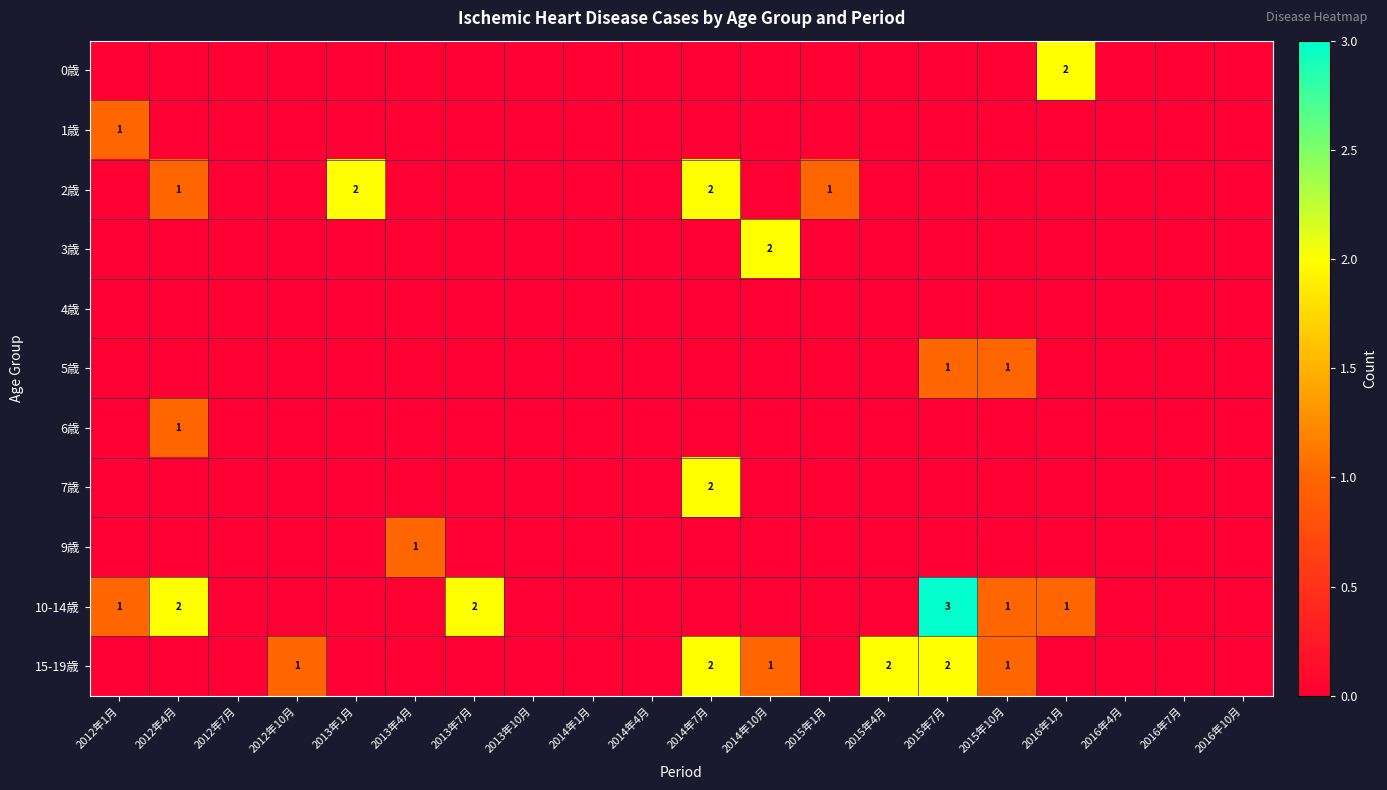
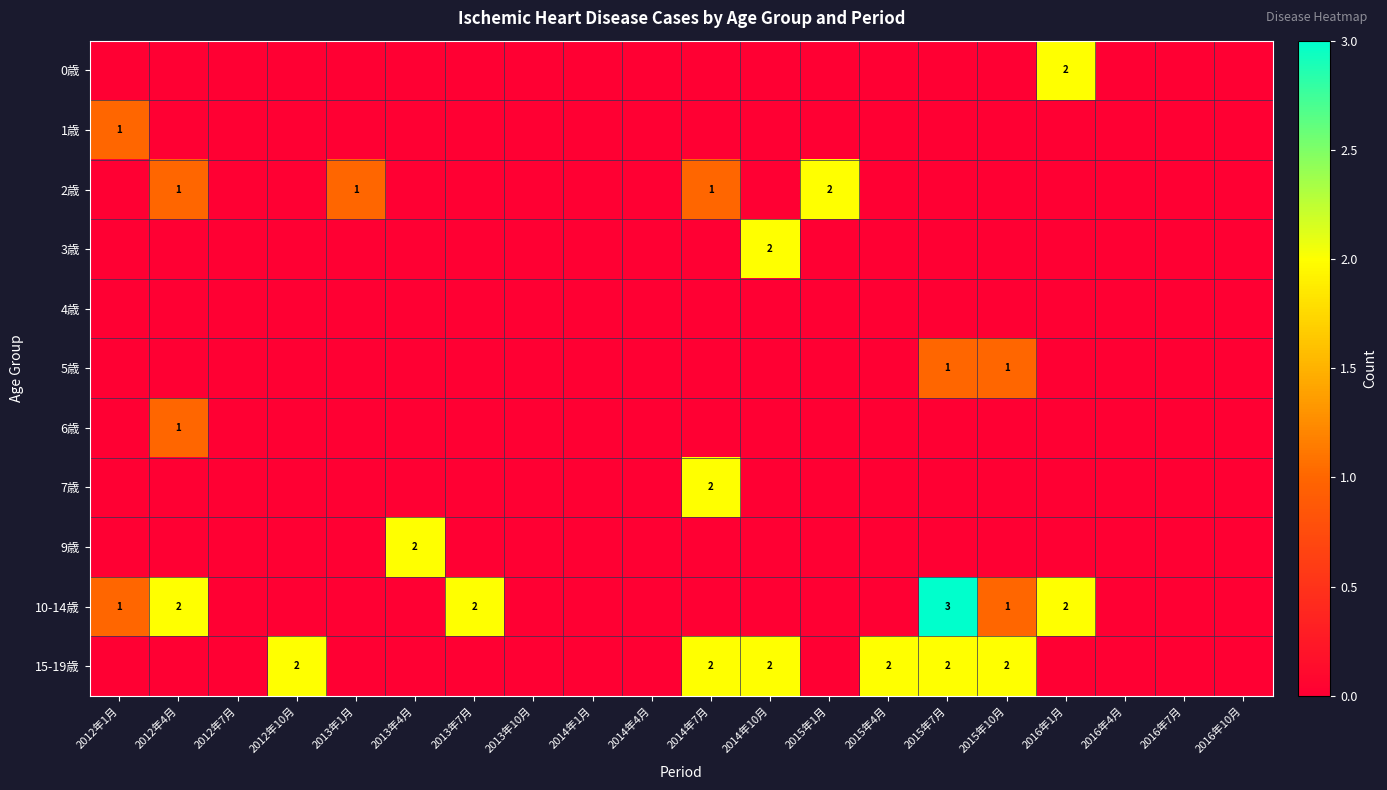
2歳, 2013年1月: 2 -> 1
2歳, 2014年7月: 2 -> 1
2歳, 2015年1月: 1 -> 2
9歳, 2013年4月: 1 -> 2
10-14歳, 2016年1月: 1 -> 2
15-19歳, 2012年10月: 1 -> 2
15-19歳, 2014年10月: 1 -> 2
15-19歳, 2015年10月: 1 -> 2
